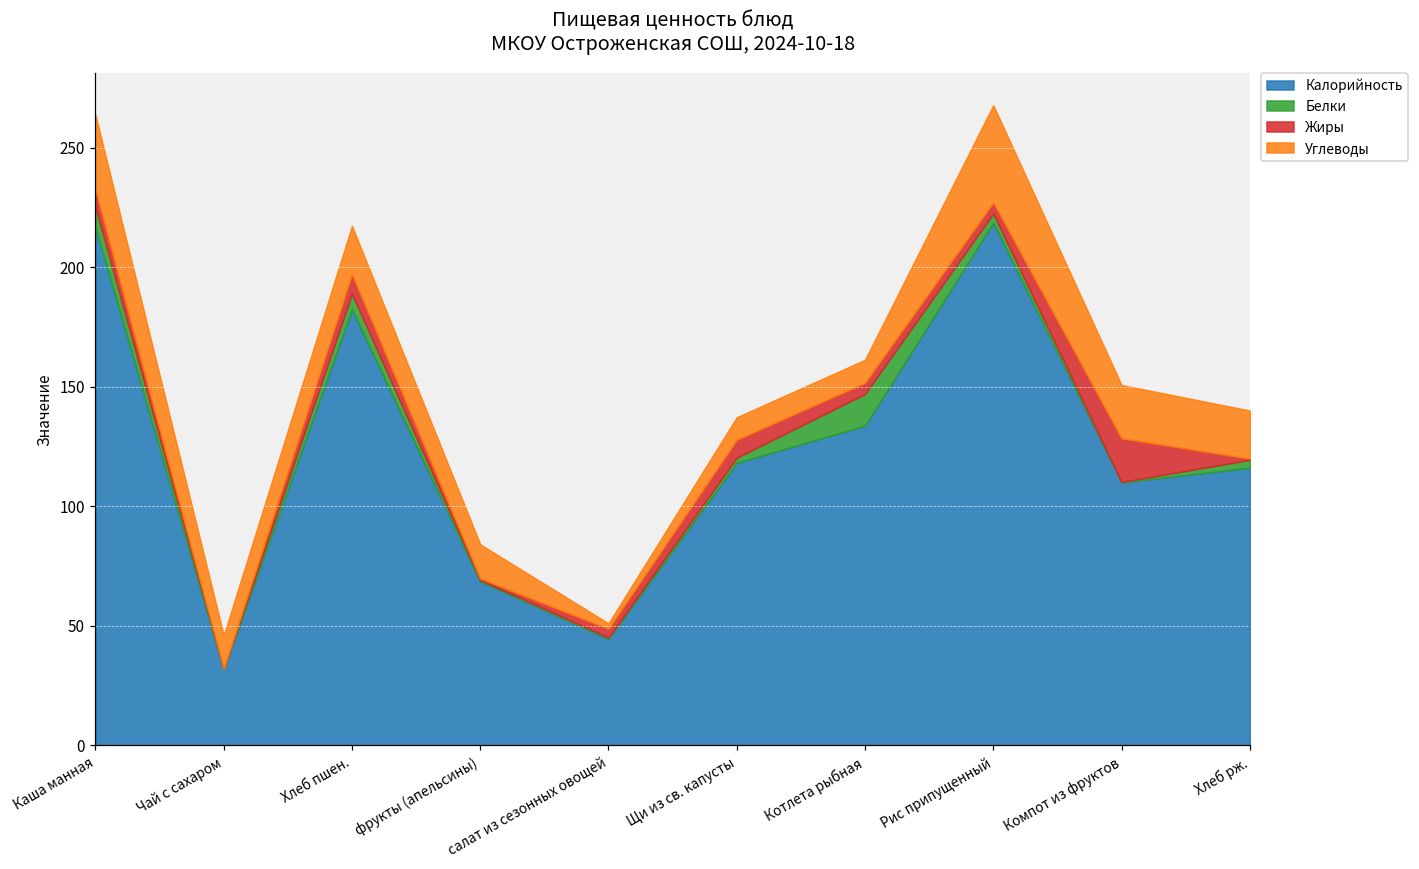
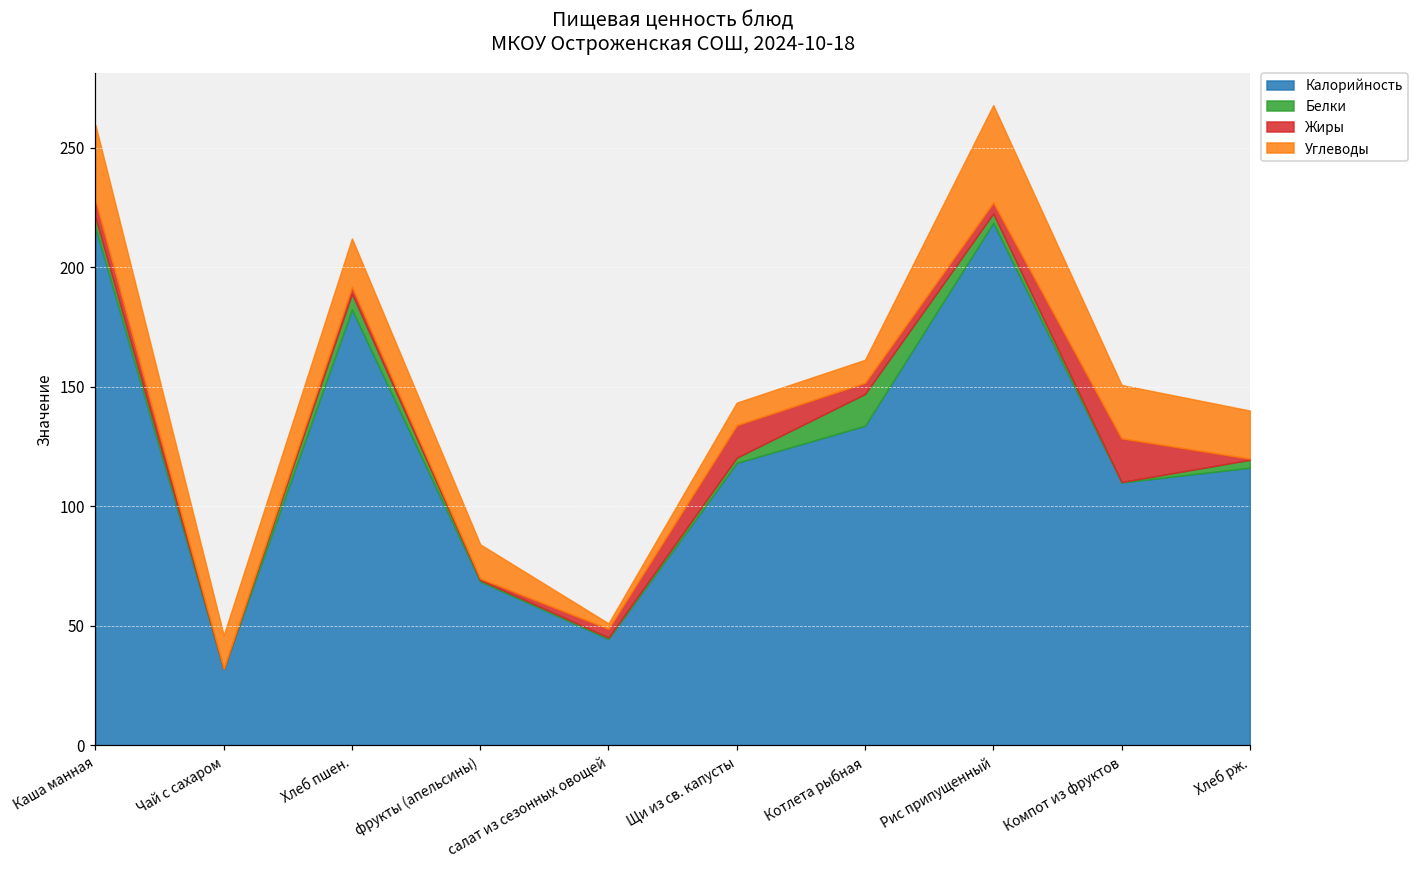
Белки, Каша манная: 9 -> 4
Жиры, Хлеб пшен.: 8 -> 3
Жиры, Щи из св. капусты: 8 -> 14
